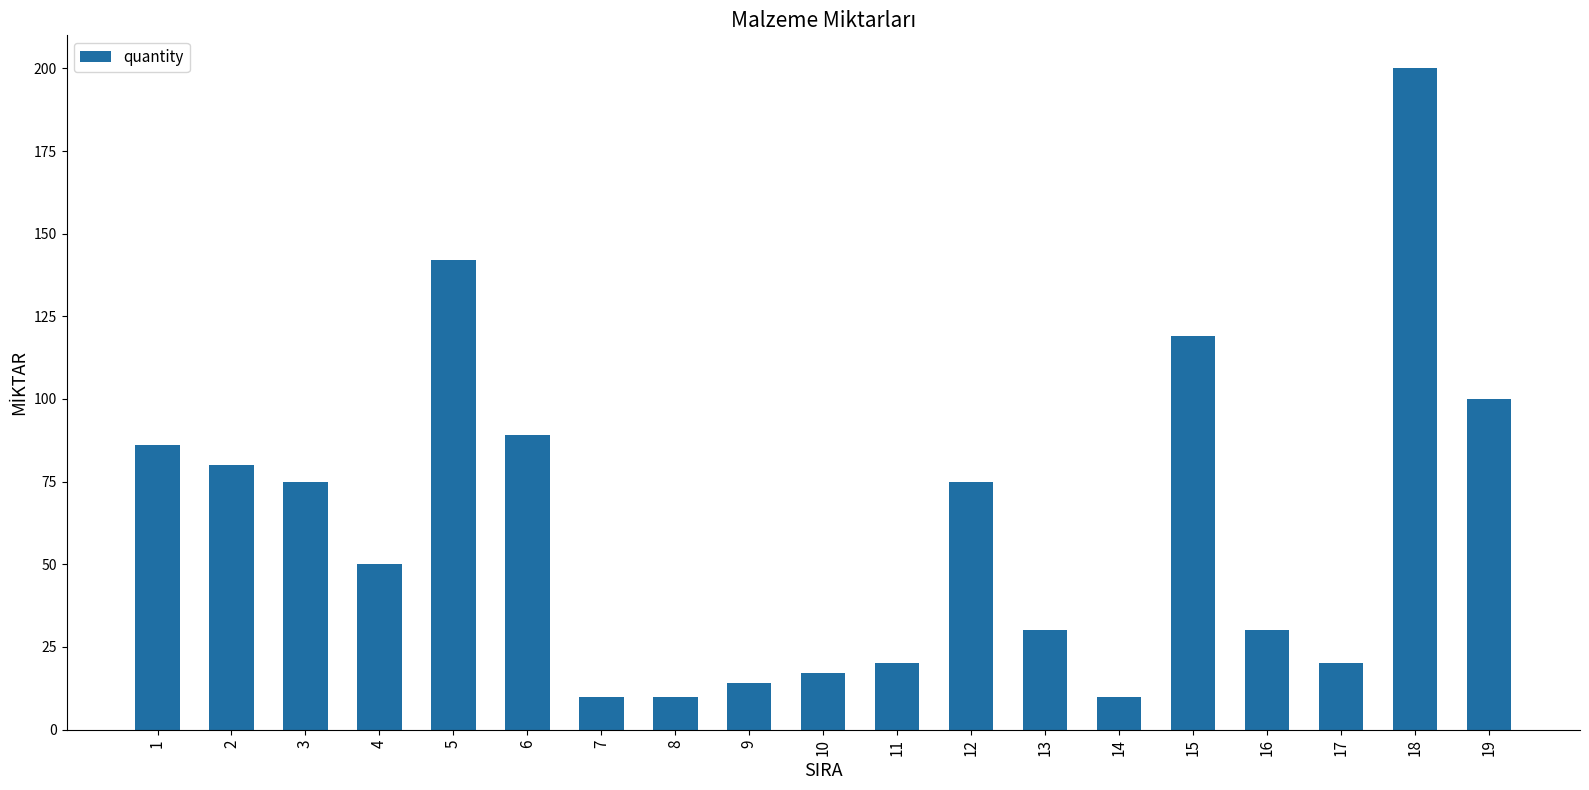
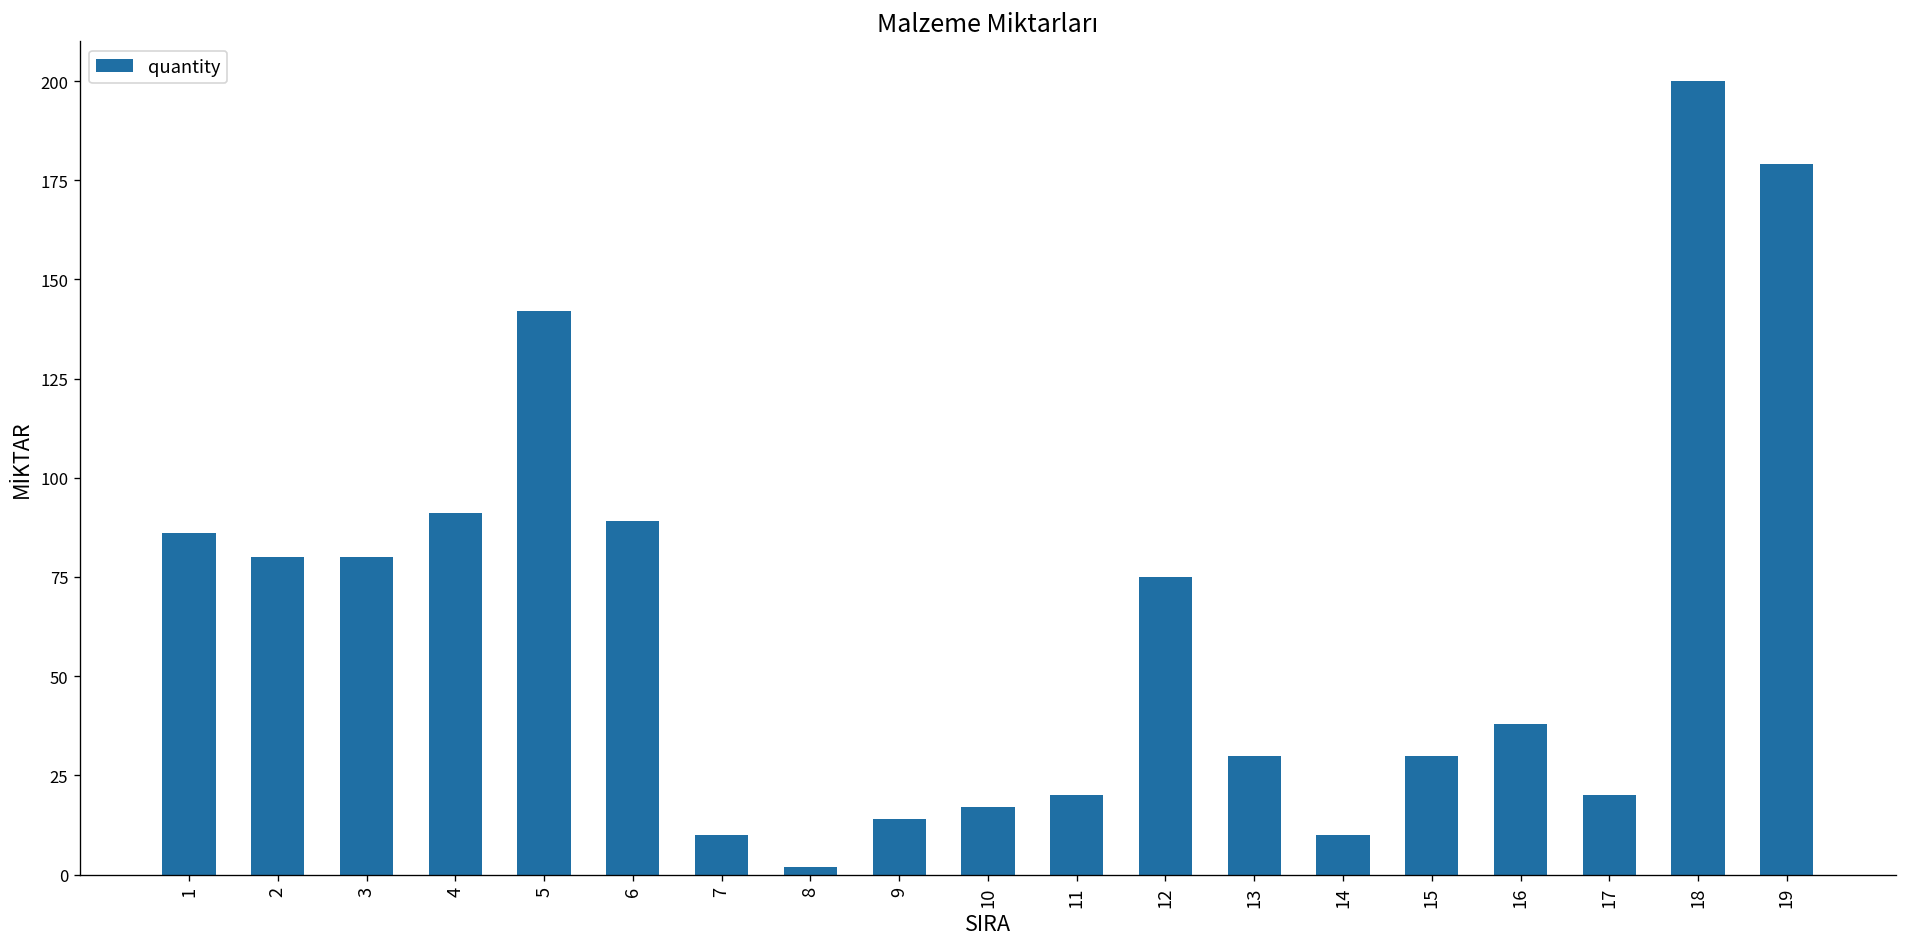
3: 75 -> 80
4: 50 -> 91
8: 10 -> 2
15: 119 -> 30
16: 30 -> 38
19: 100 -> 179
